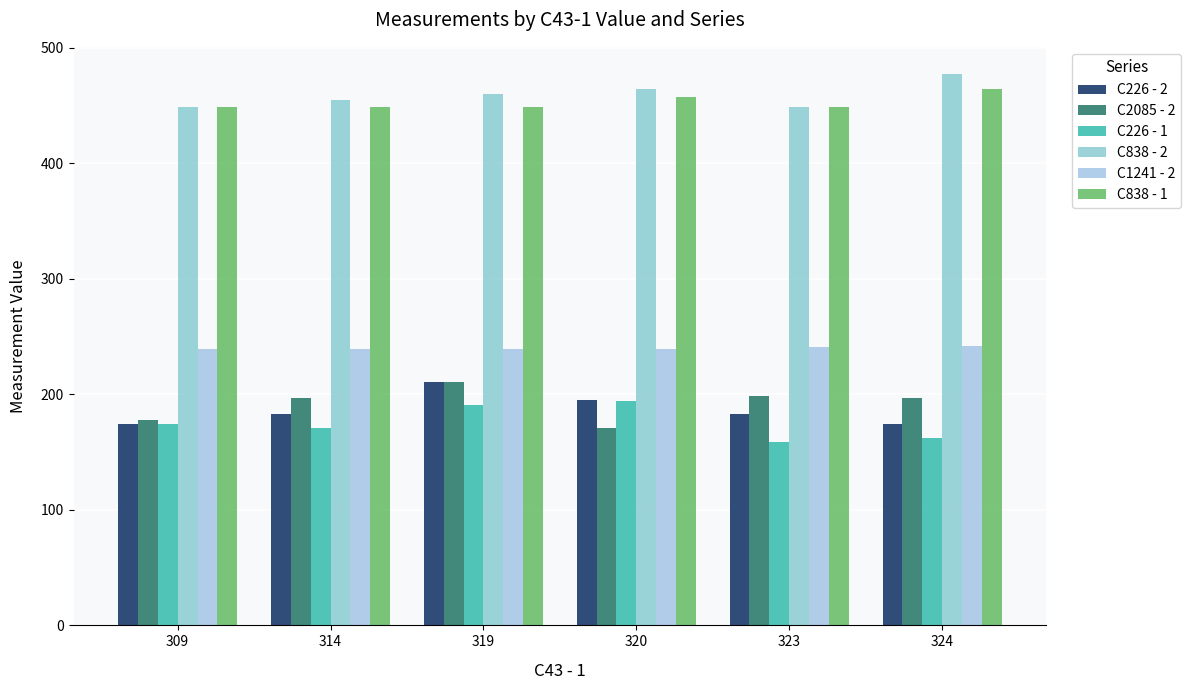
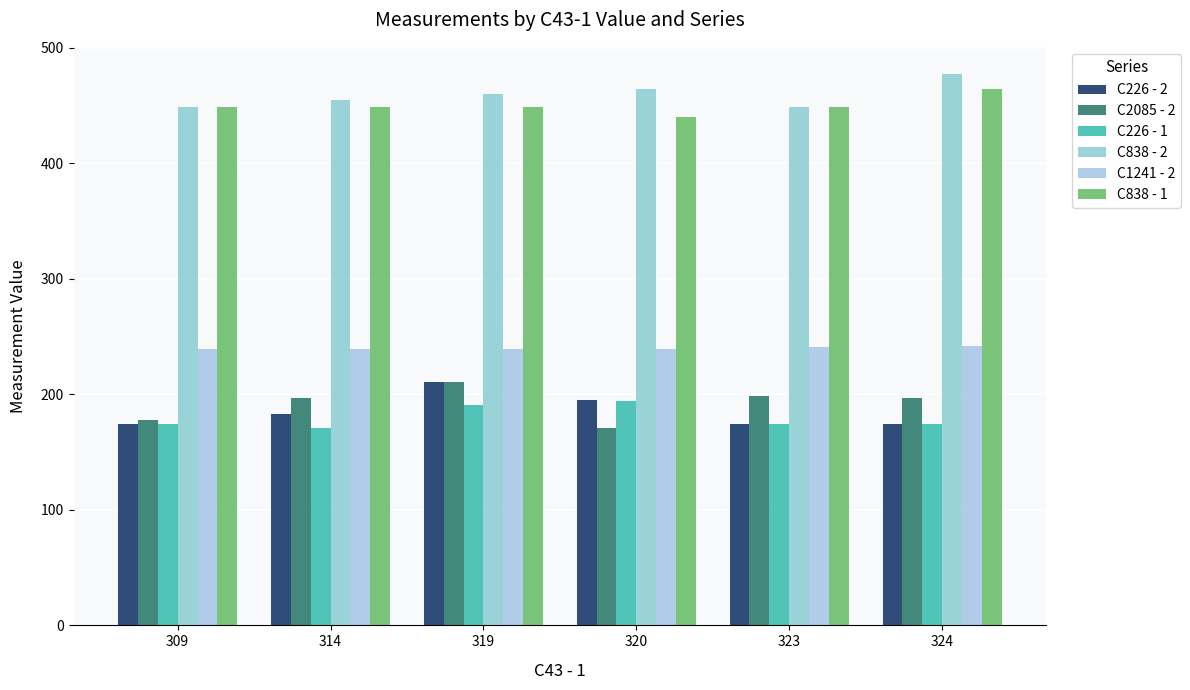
C838 - 1, 320: 457 -> 440
C226 - 2, 323: 183 -> 174
C226 - 1, 323: 159 -> 174
C226 - 1, 324: 162 -> 174
